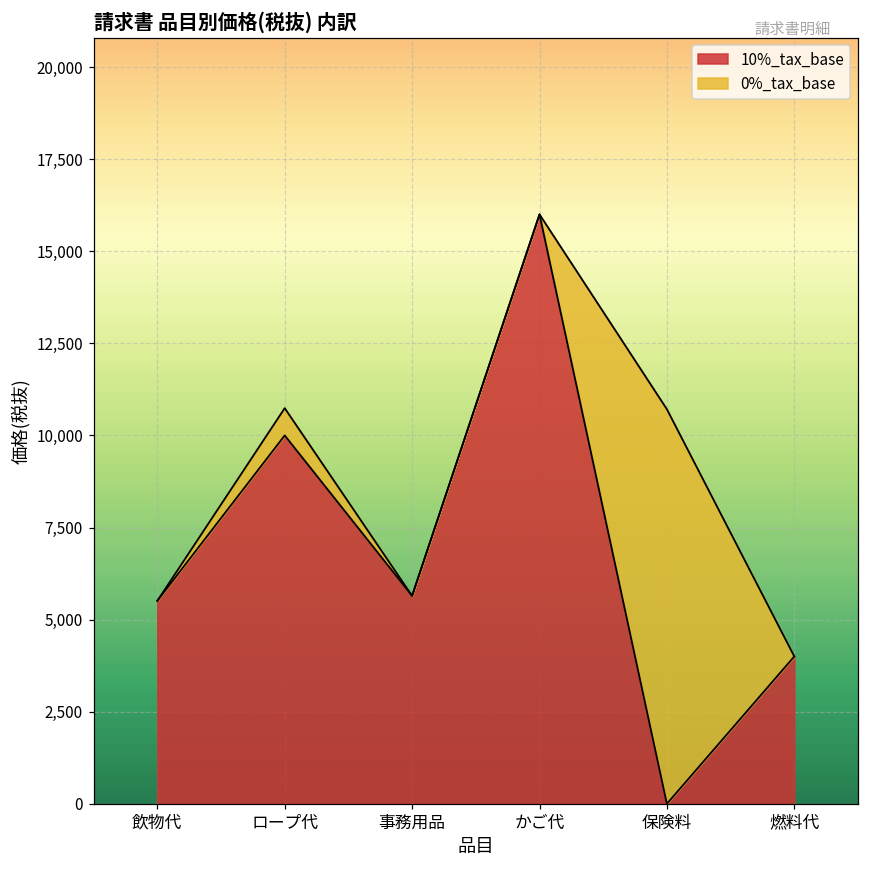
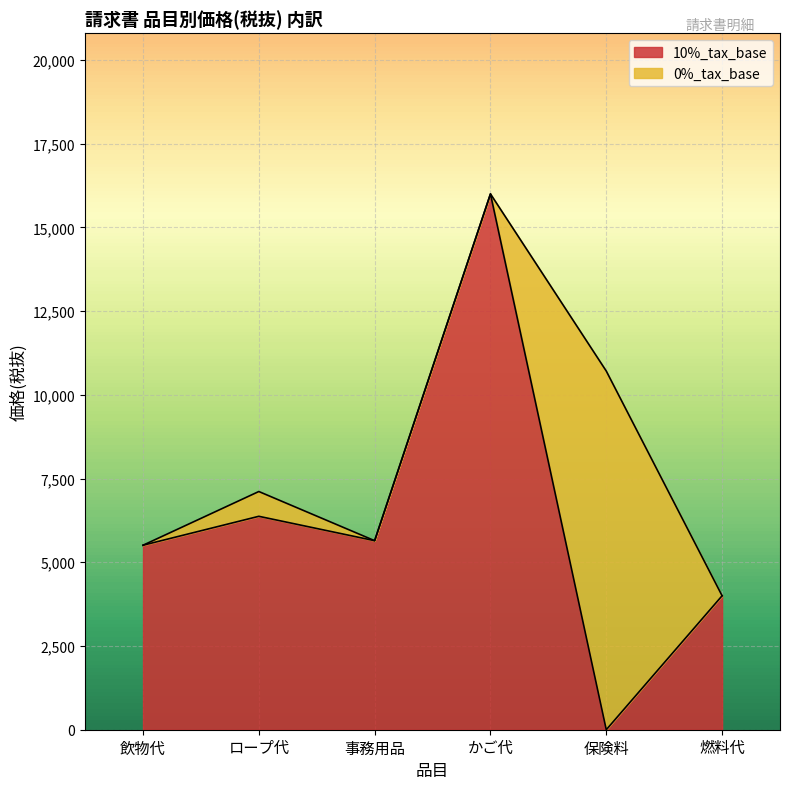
10%_tax_base, ロープ代: 10,000 -> 6,400
